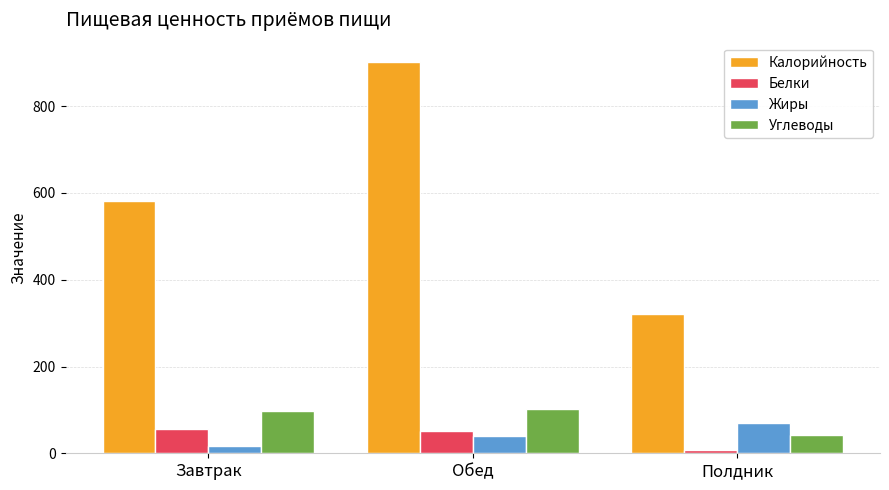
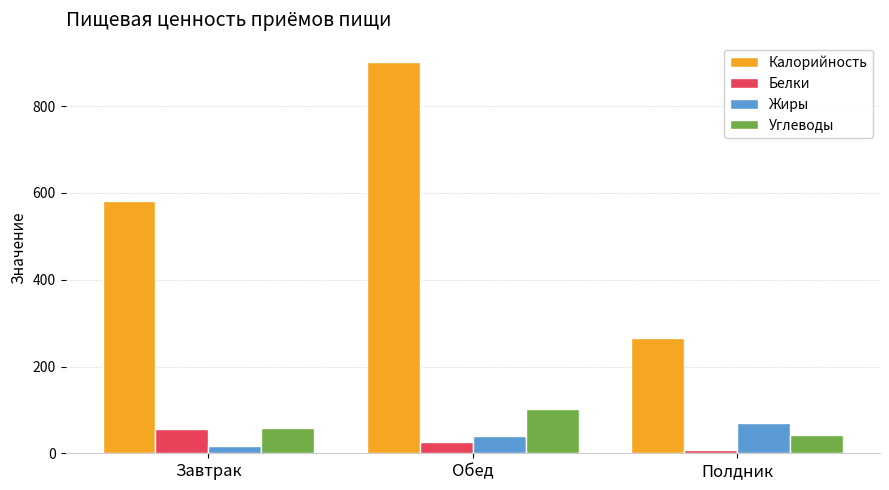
Углеводы, Завтрак: 100 -> 60
Белки, Обед: 50 -> 30
Калорийность, Полдник: 320 -> 260
